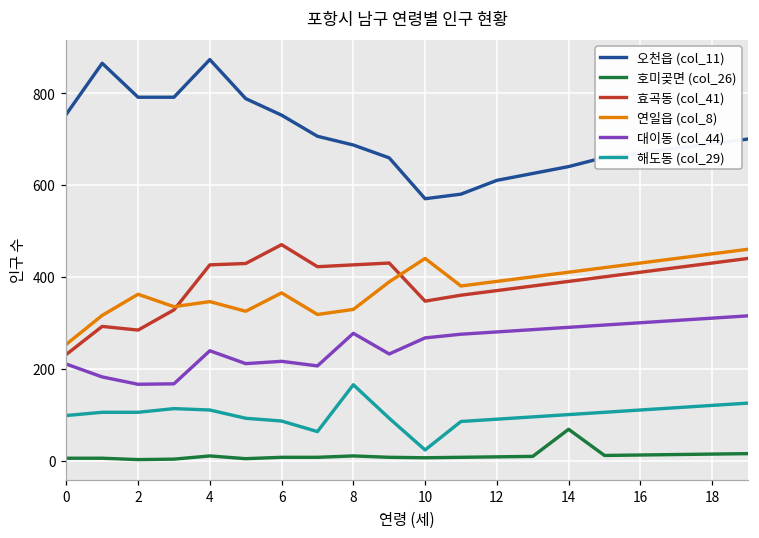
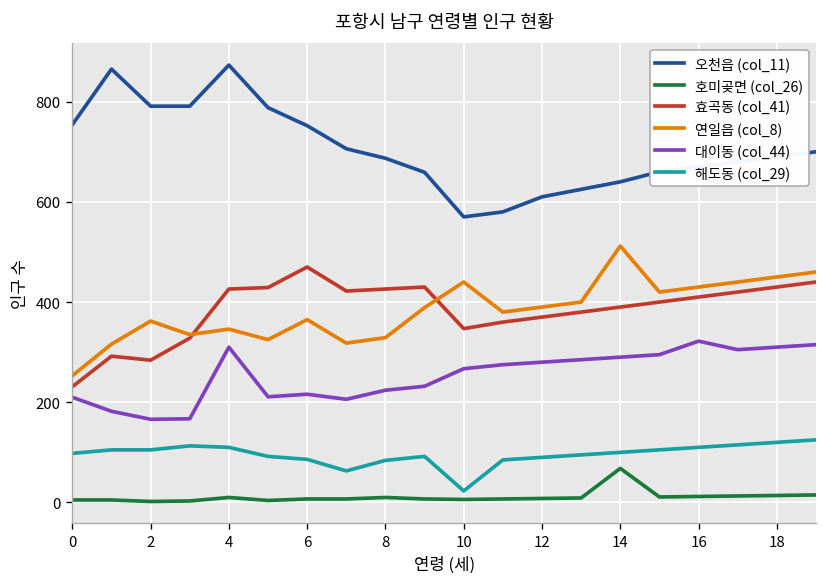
대이동 (col_44), 4: 240 -> 310
대이동 (col_44), 8: 280 -> 220
해도동 (col_29), 8: 170 -> 80
연일읍 (col_8), 14: 410 -> 510
대이동 (col_44), 16: 300 -> 320
